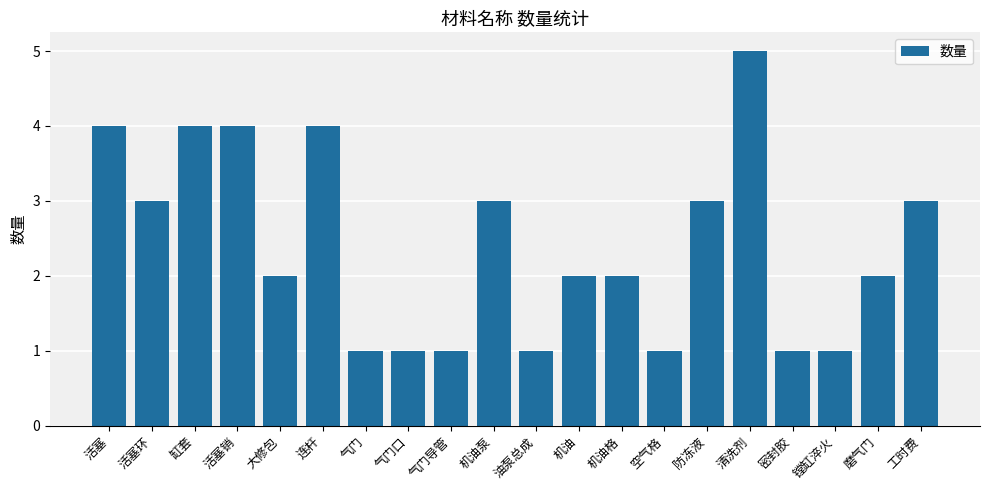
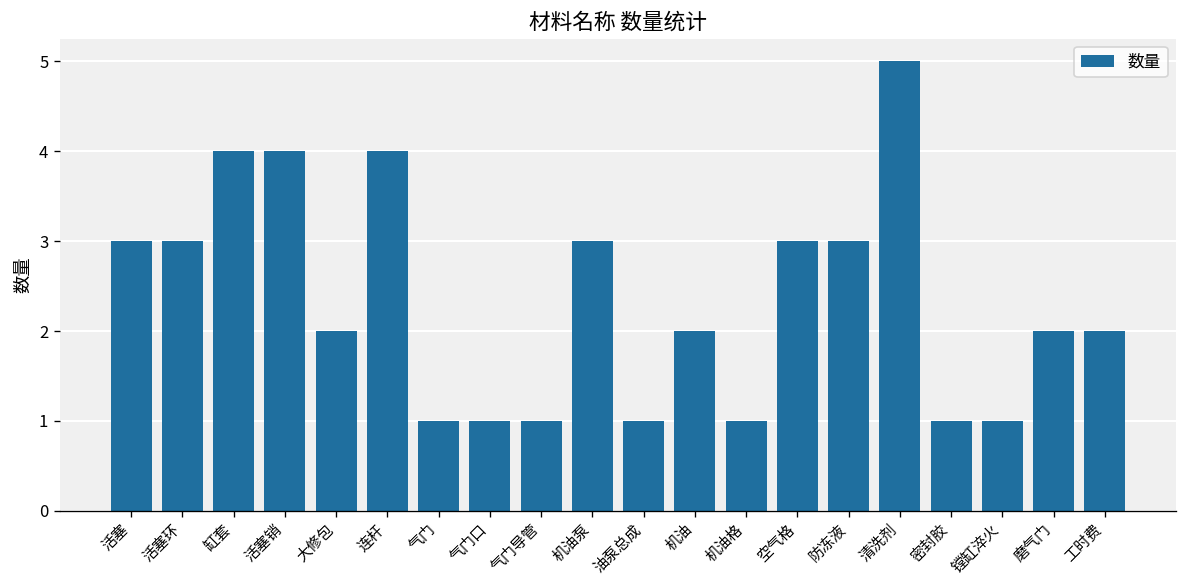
活塞: 4 -> 3
机油格: 2 -> 1
空气格: 1 -> 3
工时费: 3 -> 2
